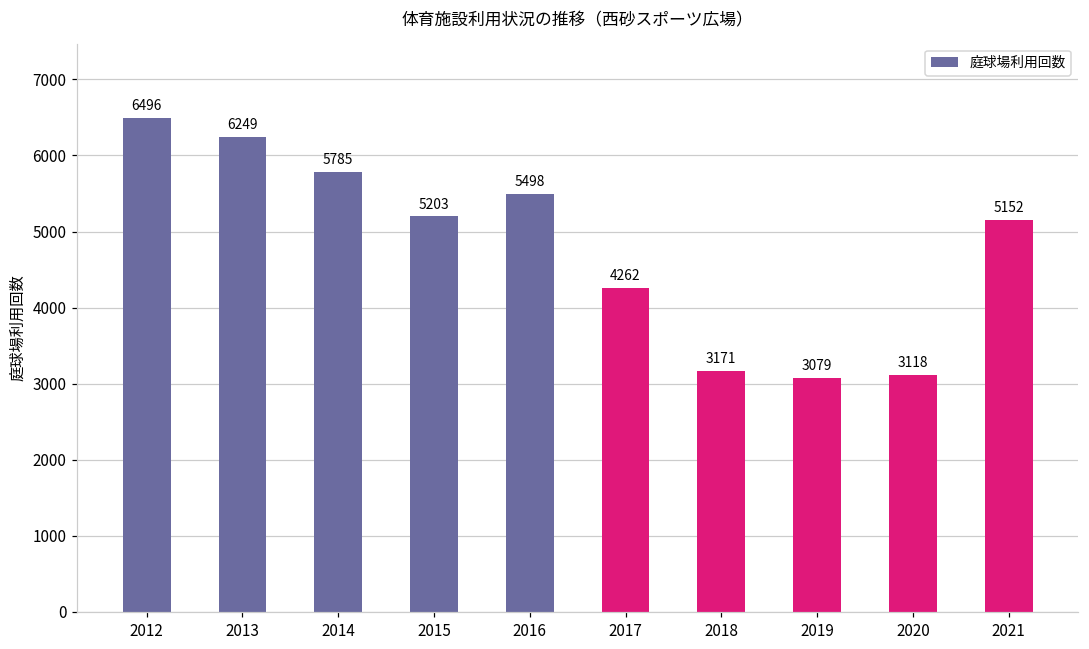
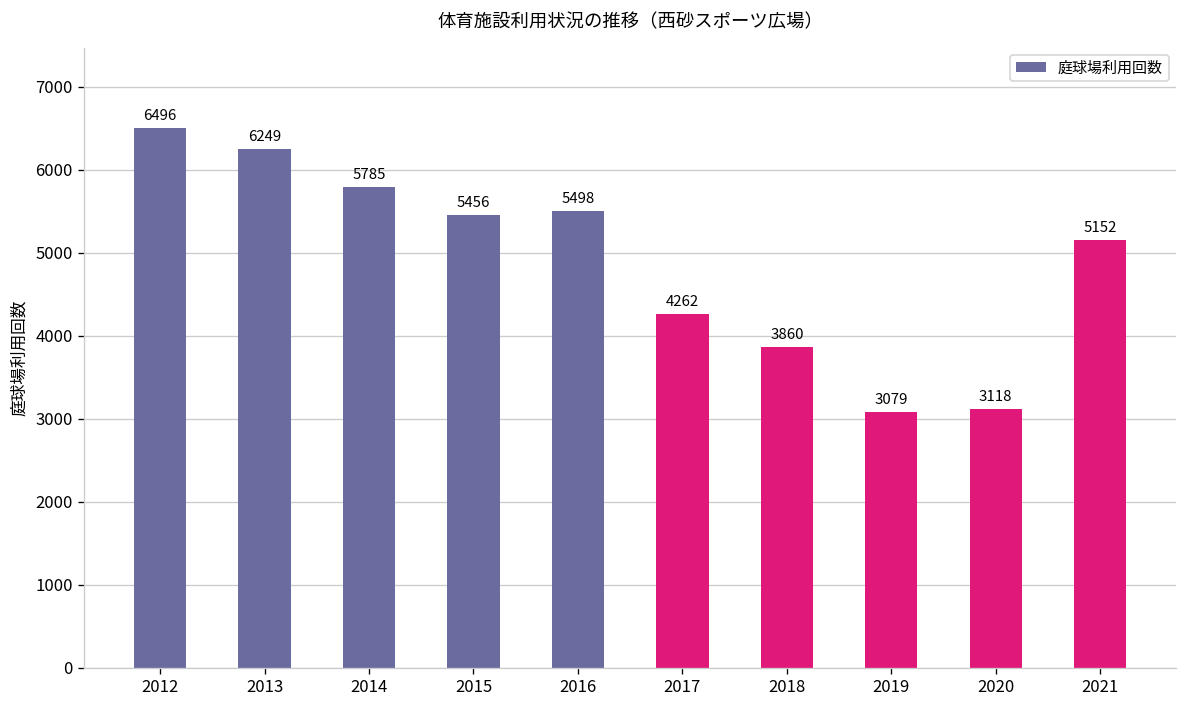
2015: 5203 -> 5456
2018: 3171 -> 3860
